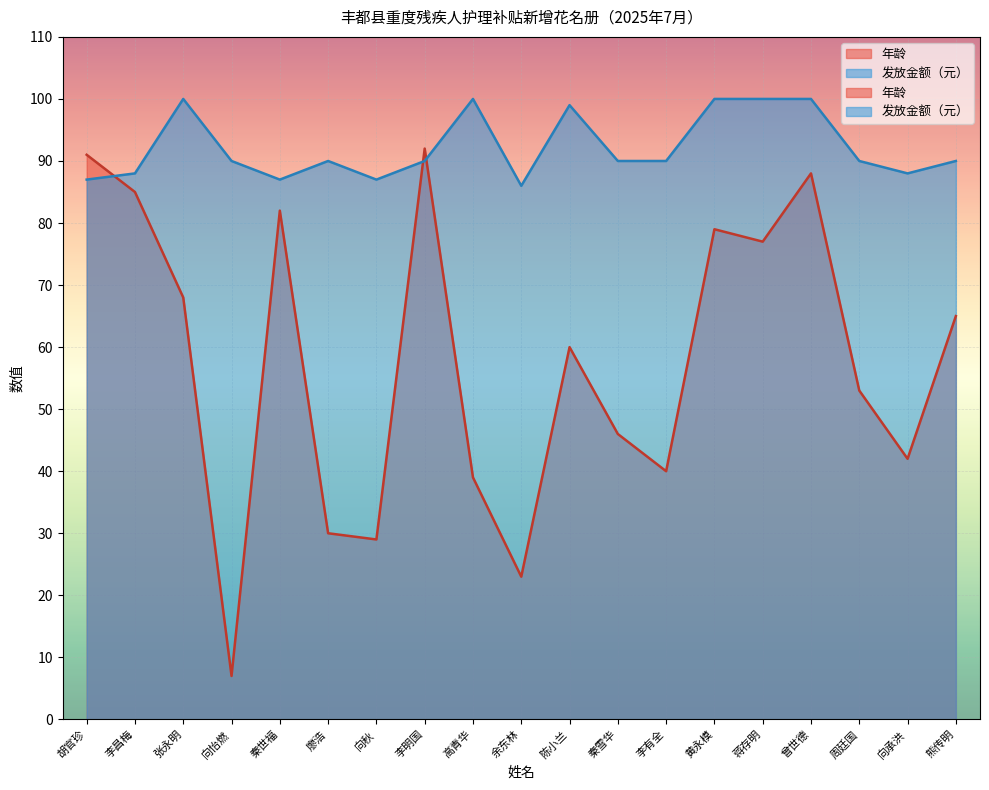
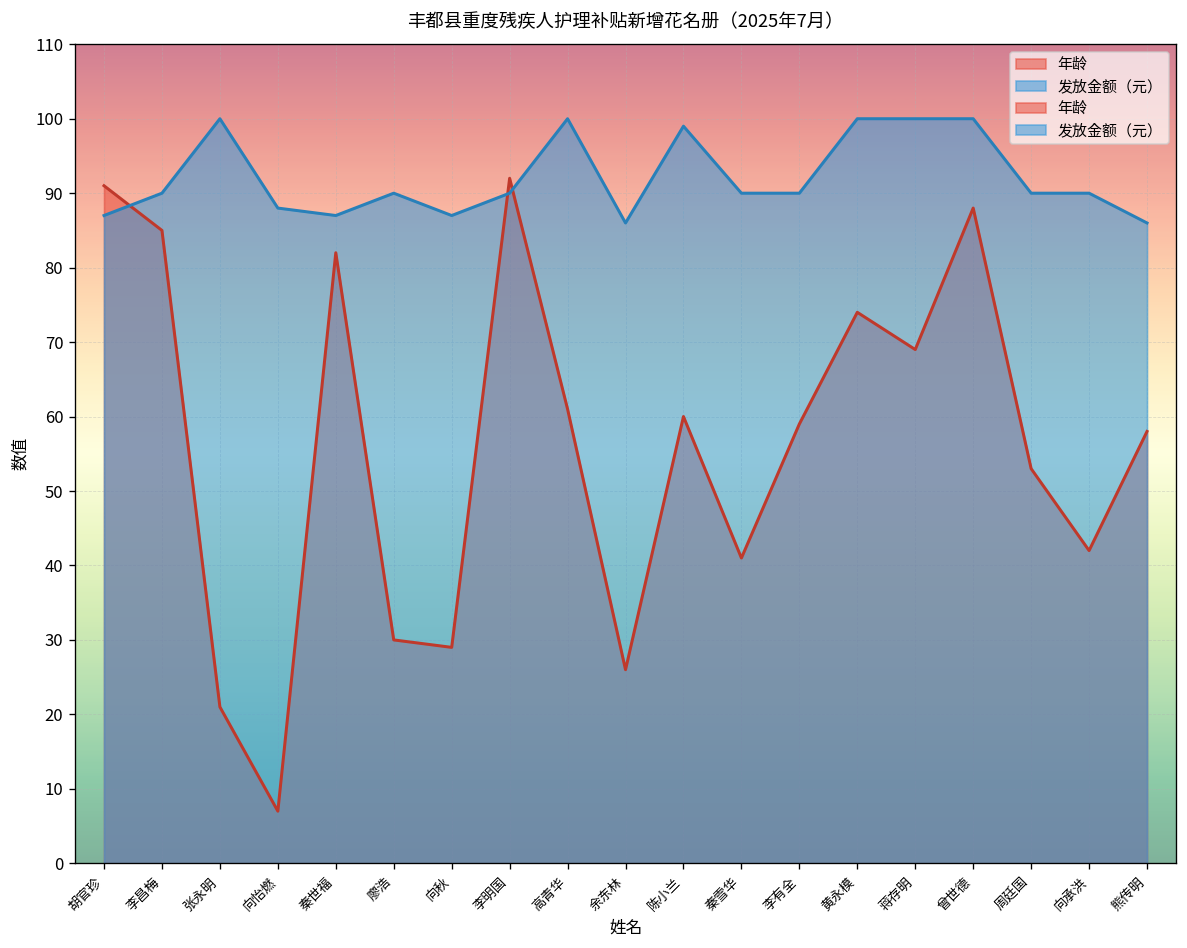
发放金额（元）, 李昌梅: 88 -> 90
年龄, 张永明: 68 -> 21
发放金额（元）, 向怡燃: 90 -> 88
年龄, 高青华: 39 -> 61
年龄, 余东林: 23 -> 26
年龄, 秦雪华: 46 -> 41
年龄, 李有全: 40 -> 59
年龄, 黄永模: 79 -> 74
年龄, 蒋存明: 77 -> 69
发放金额（元）, 向承洪: 88 -> 90
年龄, 熊传明: 65 -> 58
发放金额（元）, 熊传明: 90 -> 86
